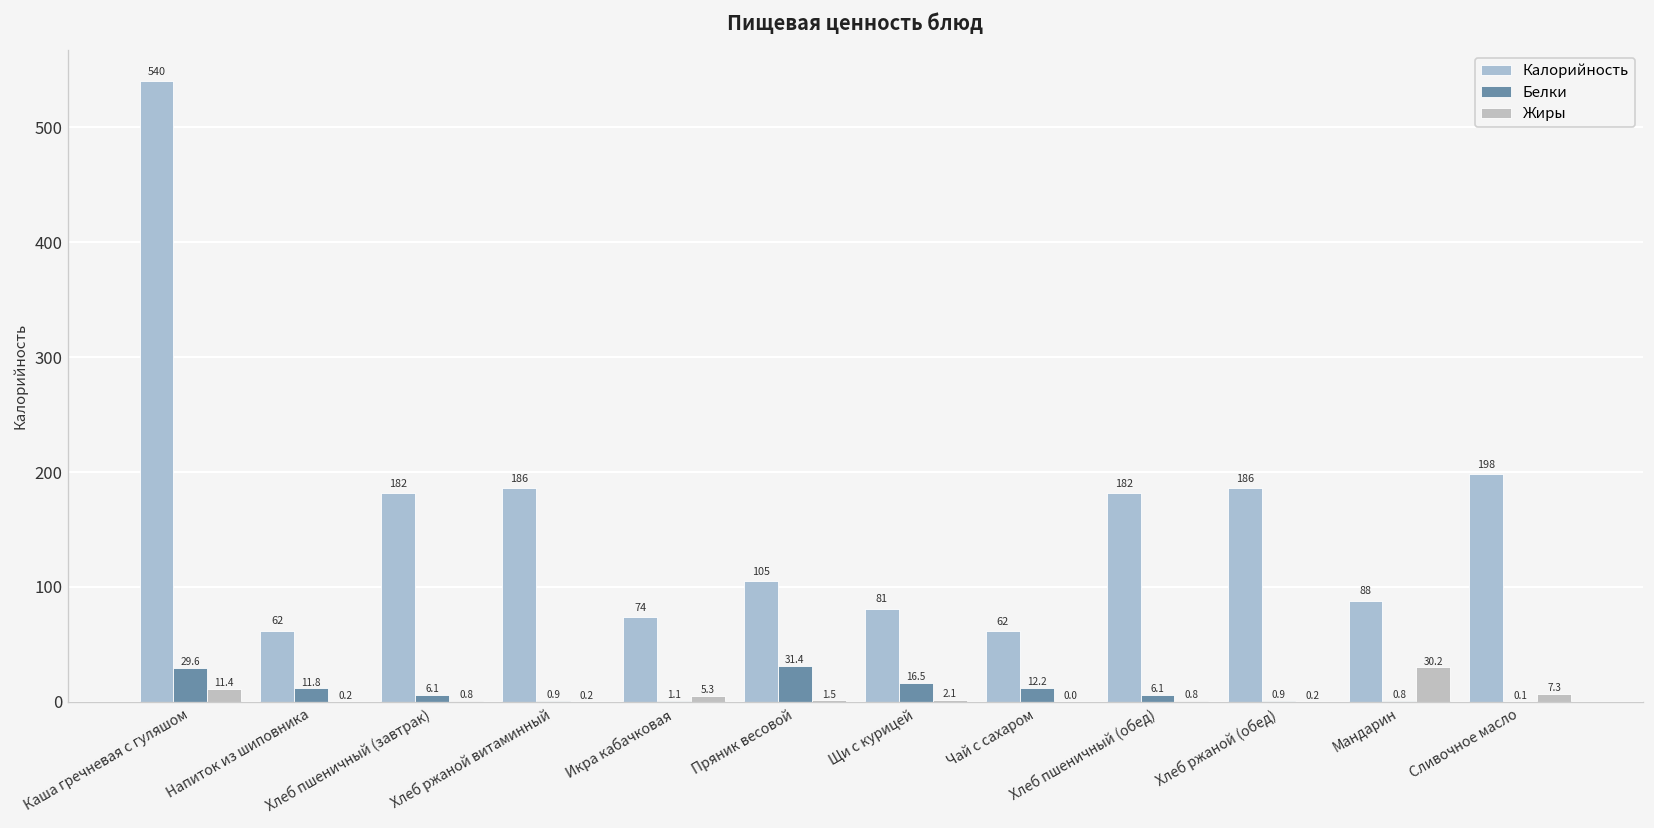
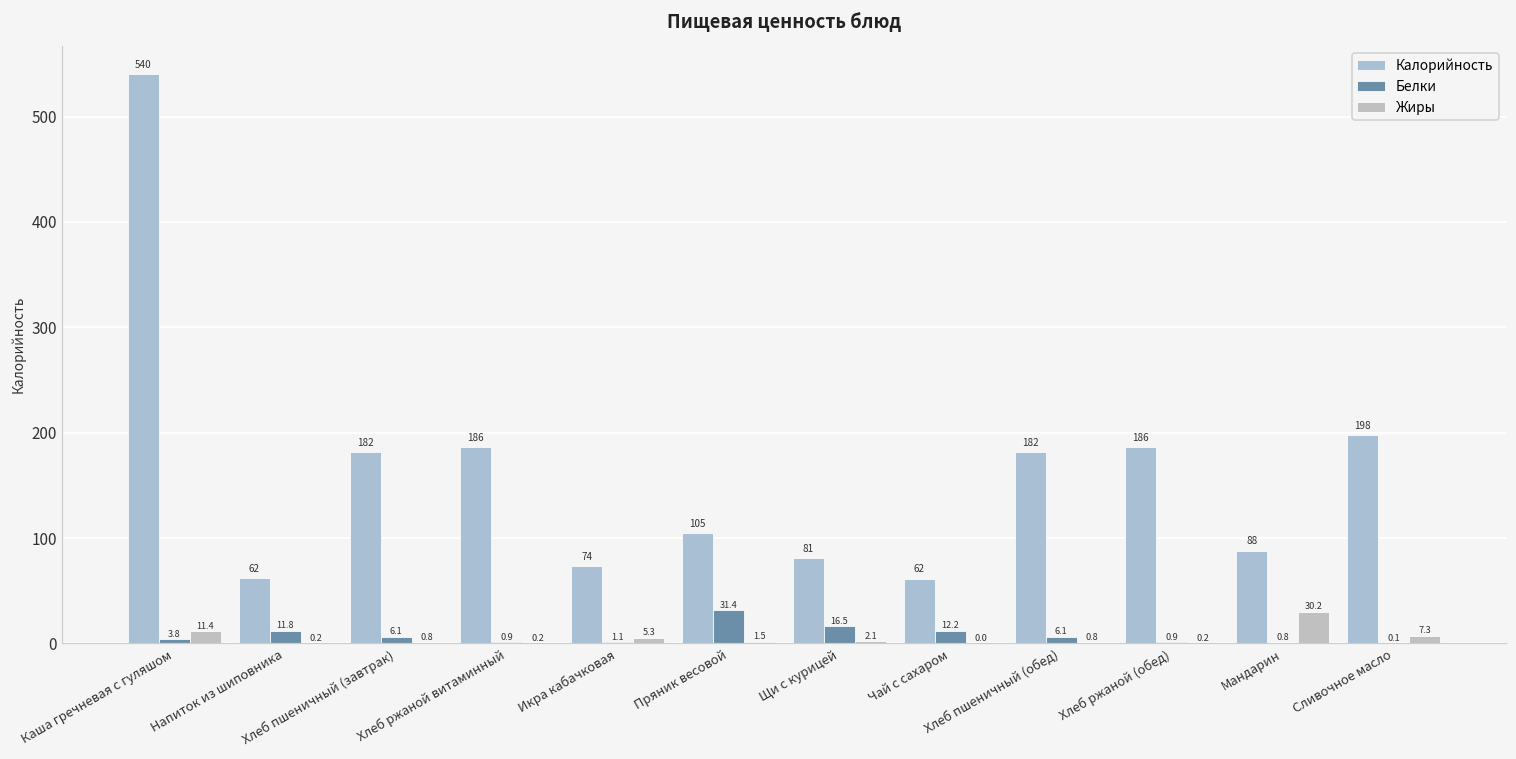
Белки, Каша гречневая с гуляшом: 29.6 -> 3.8
